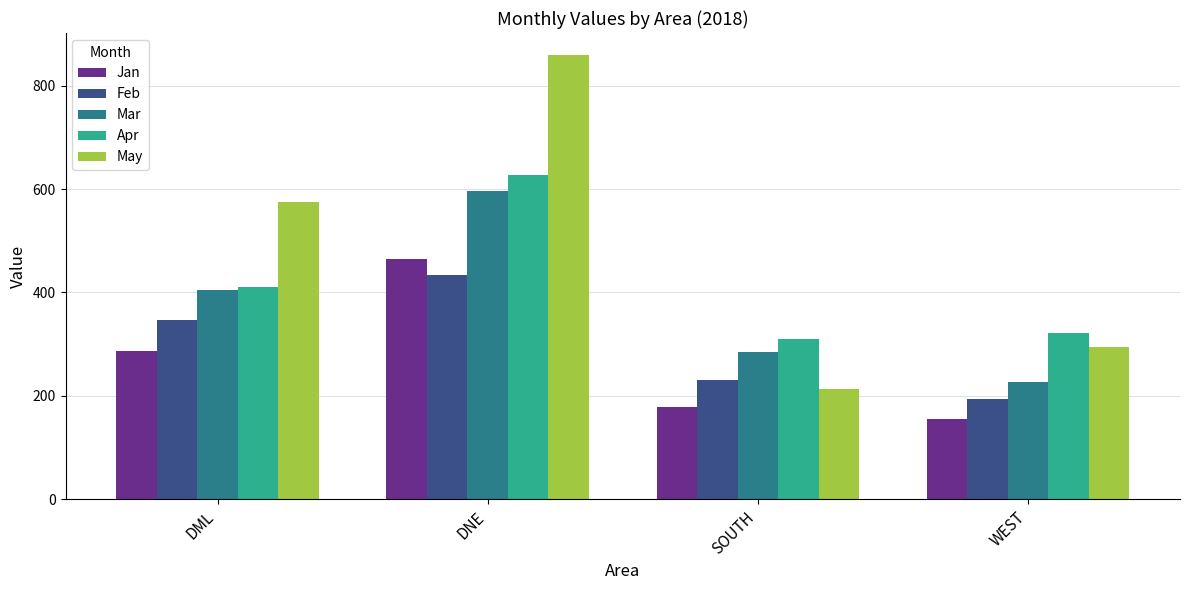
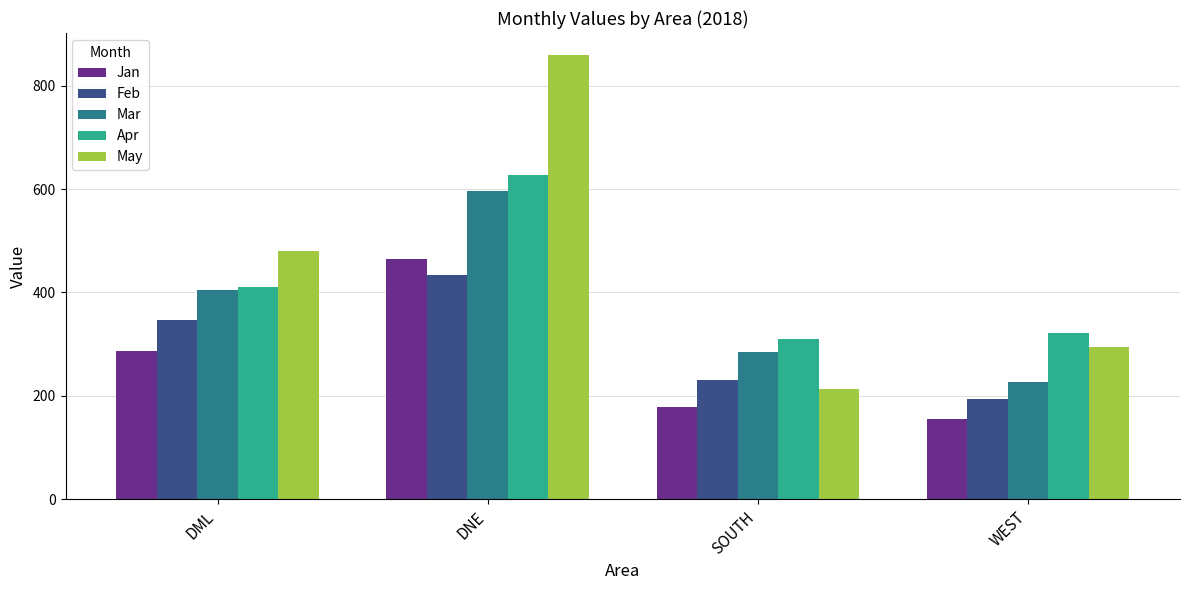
May, DML: 580 -> 480
